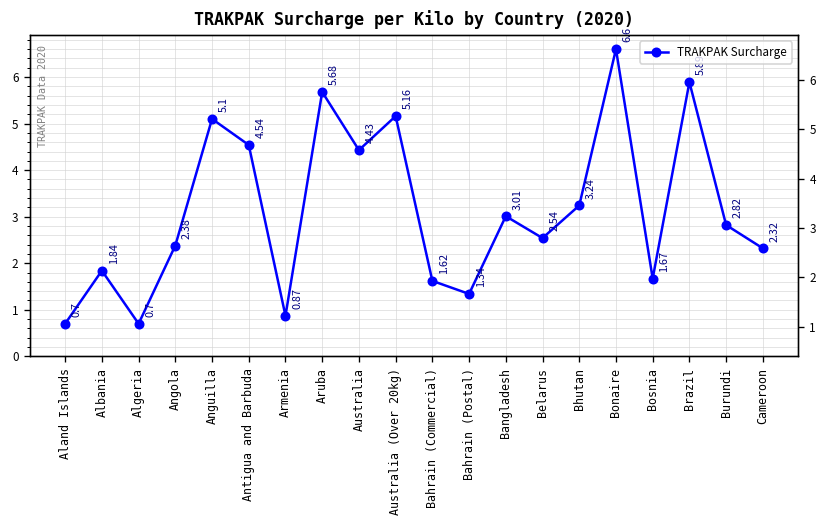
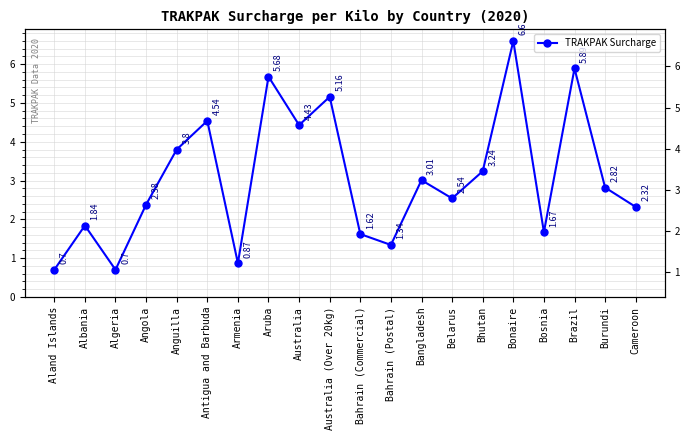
Anguilla: 5.1 -> 3.8
